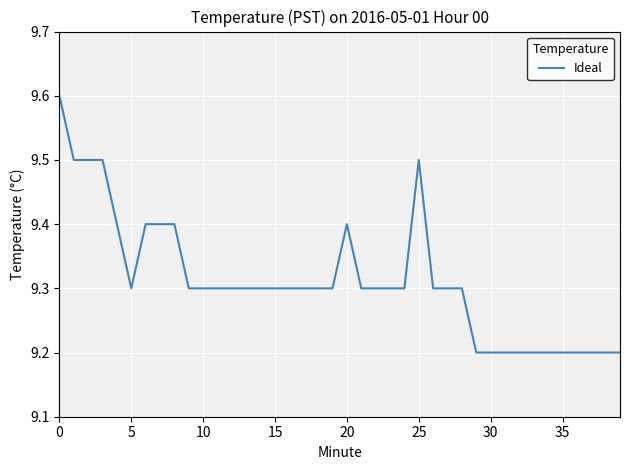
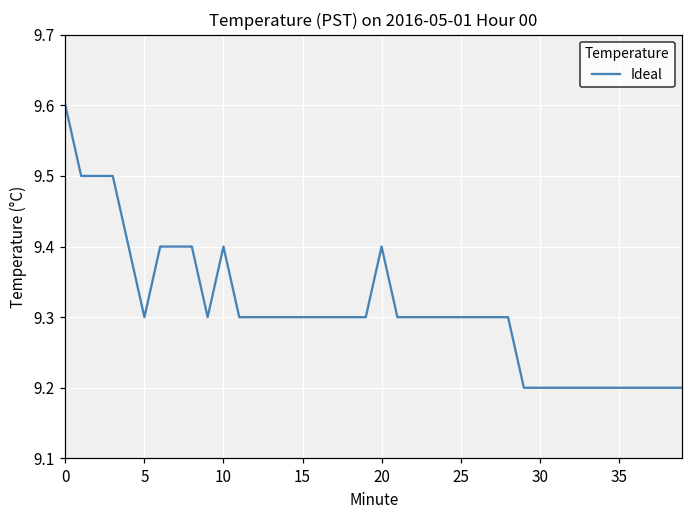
10: 9.3 -> 9.4
25: 9.5 -> 9.3
